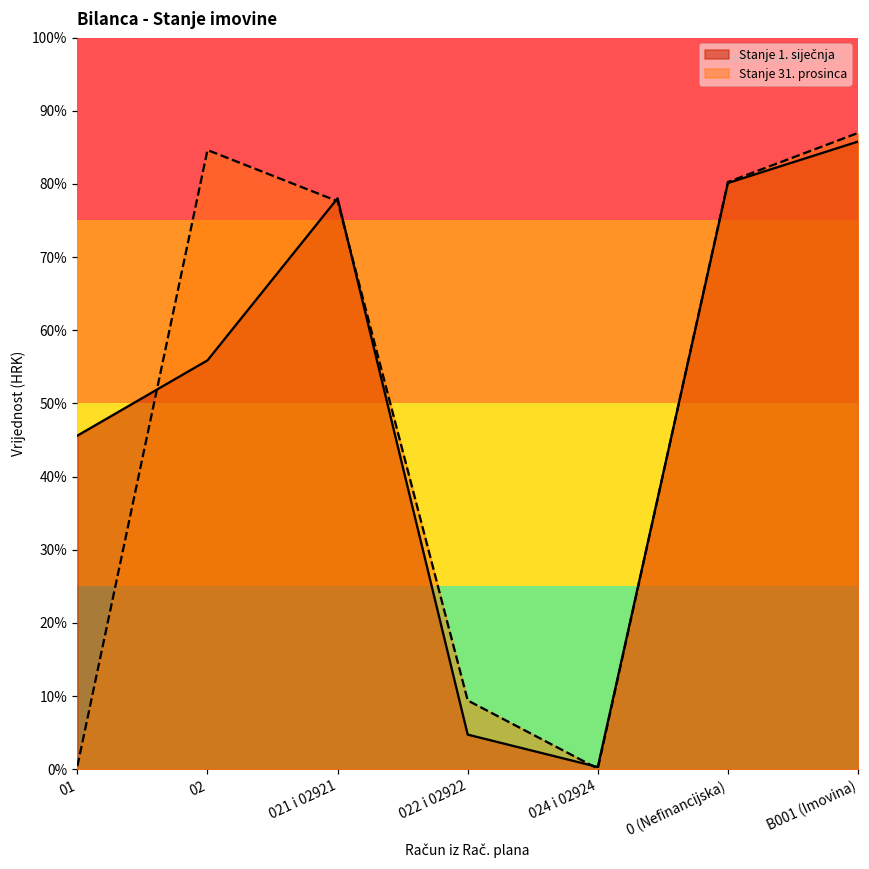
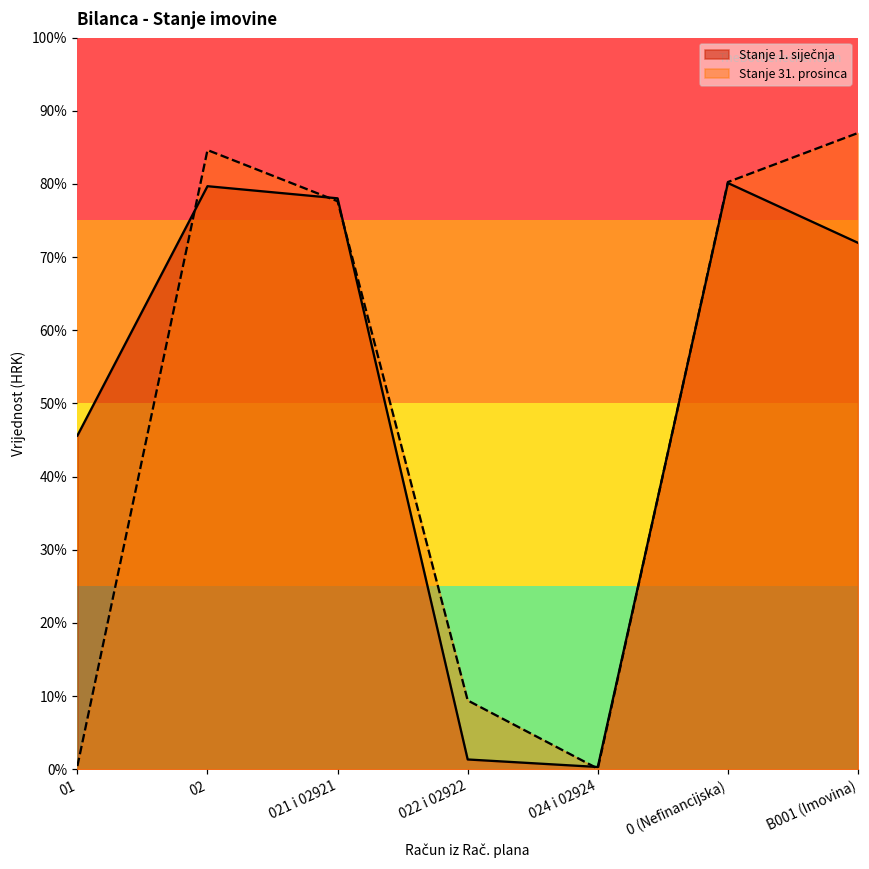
Stanje 1. siječnja, 02: 56% -> 80%
Stanje 1. siječnja, 022 i 02922: 5% -> 1%
Stanje 1. siječnja, B001 (Imovina): 86% -> 72%
